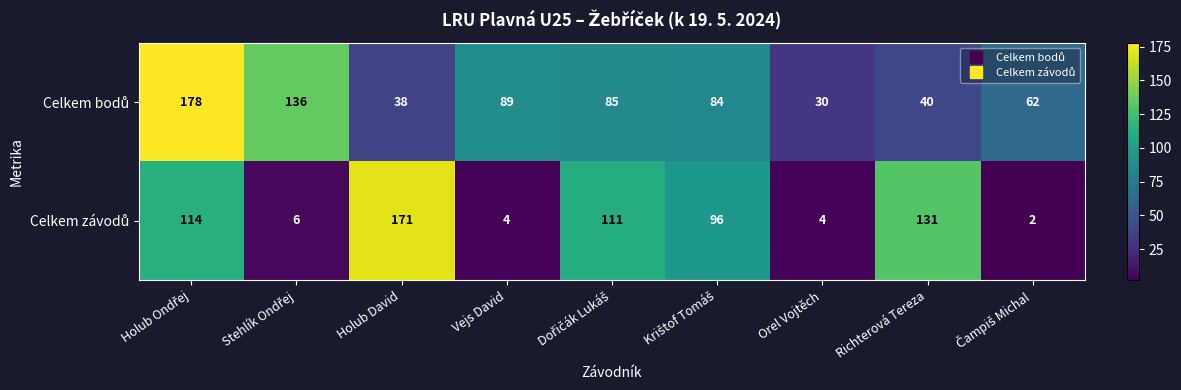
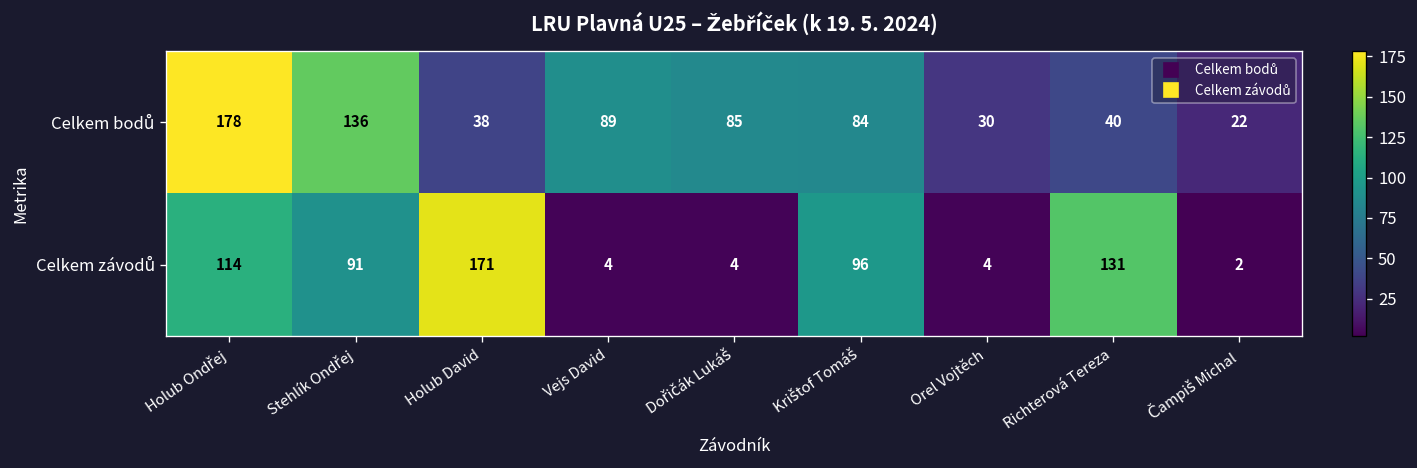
Celkem bodů, Čampiš Michal: 62 -> 22
Celkem závodů, Stehlík Ondřej: 6 -> 91
Celkem závodů, Dořičák Lukáš: 111 -> 4
